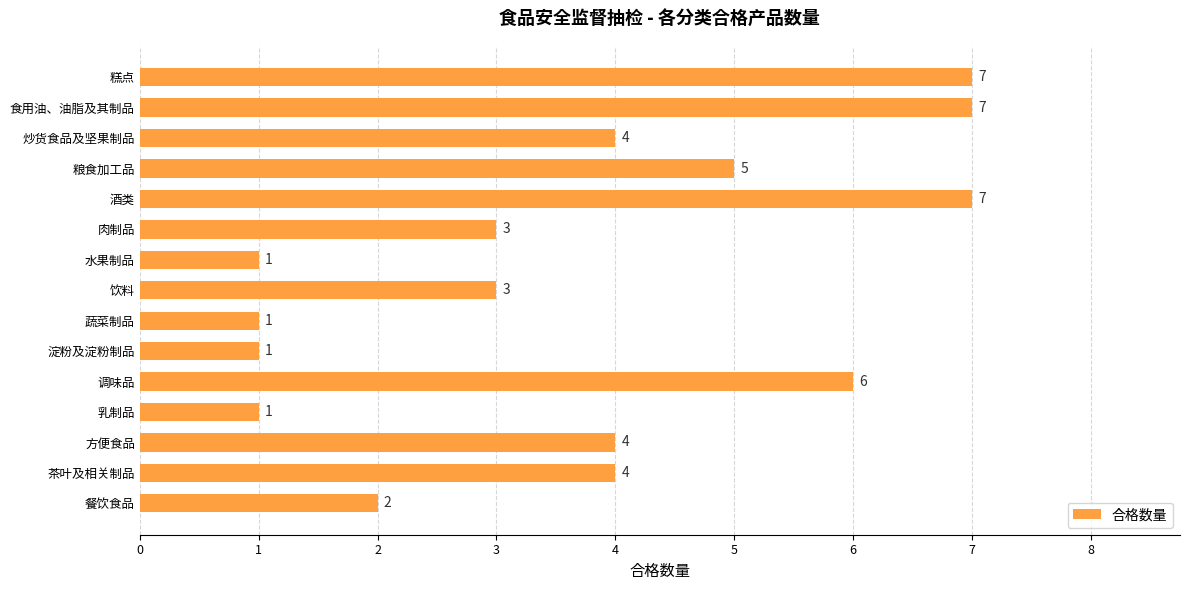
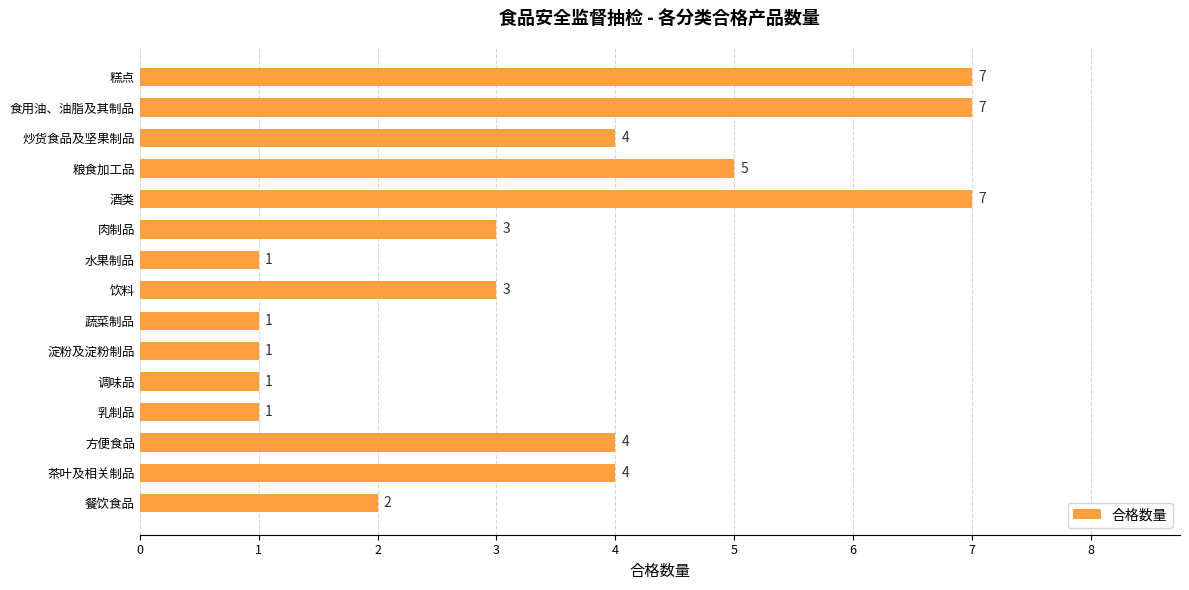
调味品: 6 -> 1
